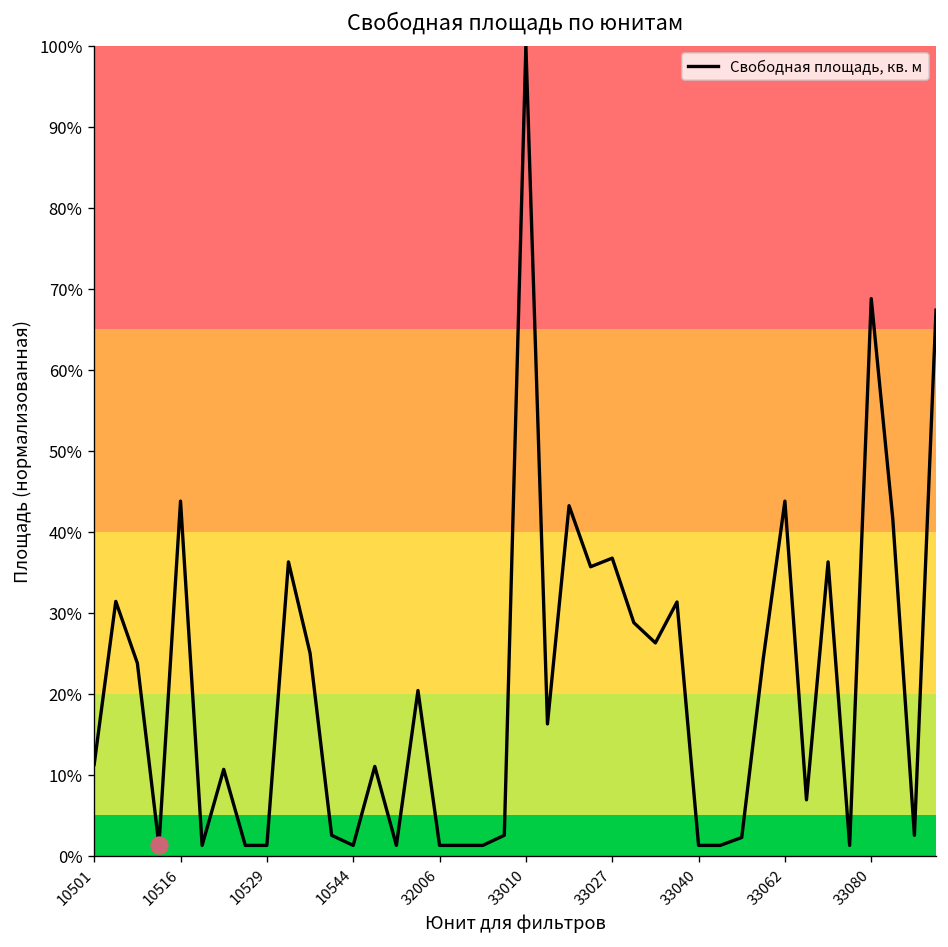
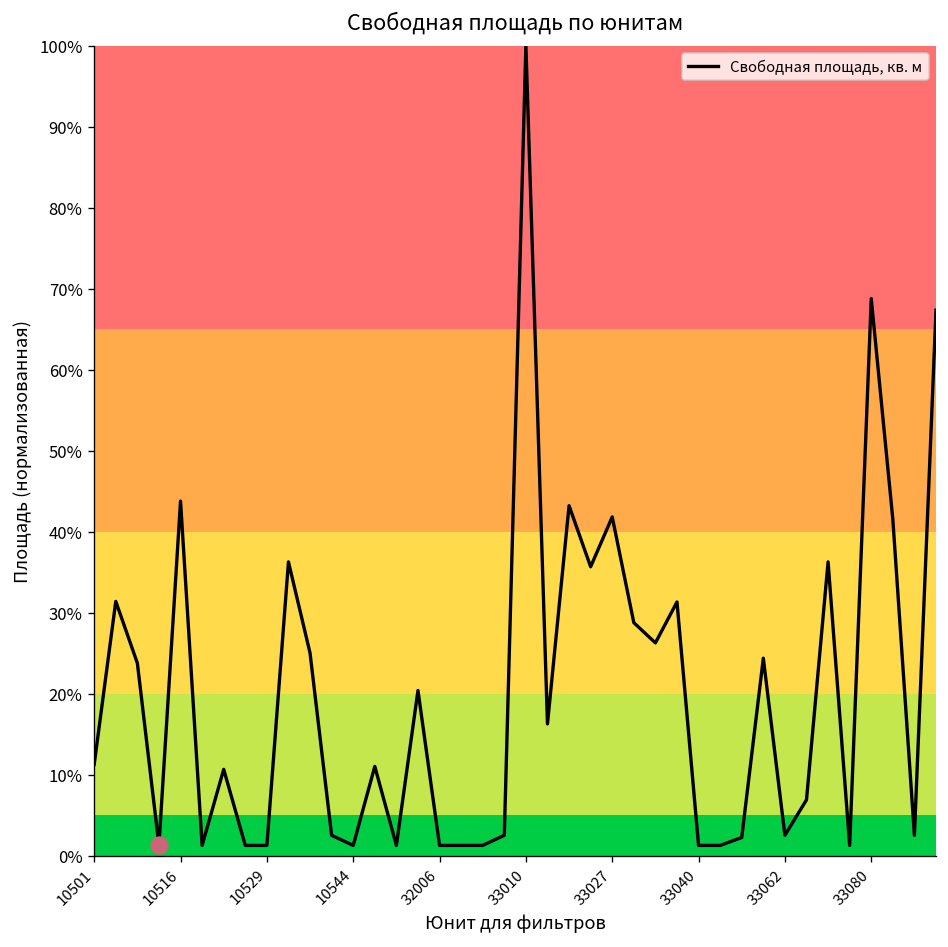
Свободная площадь, кв. м, 33027: 37% -> 42%
Свободная площадь, кв. м, 33062: 44% -> 3%
